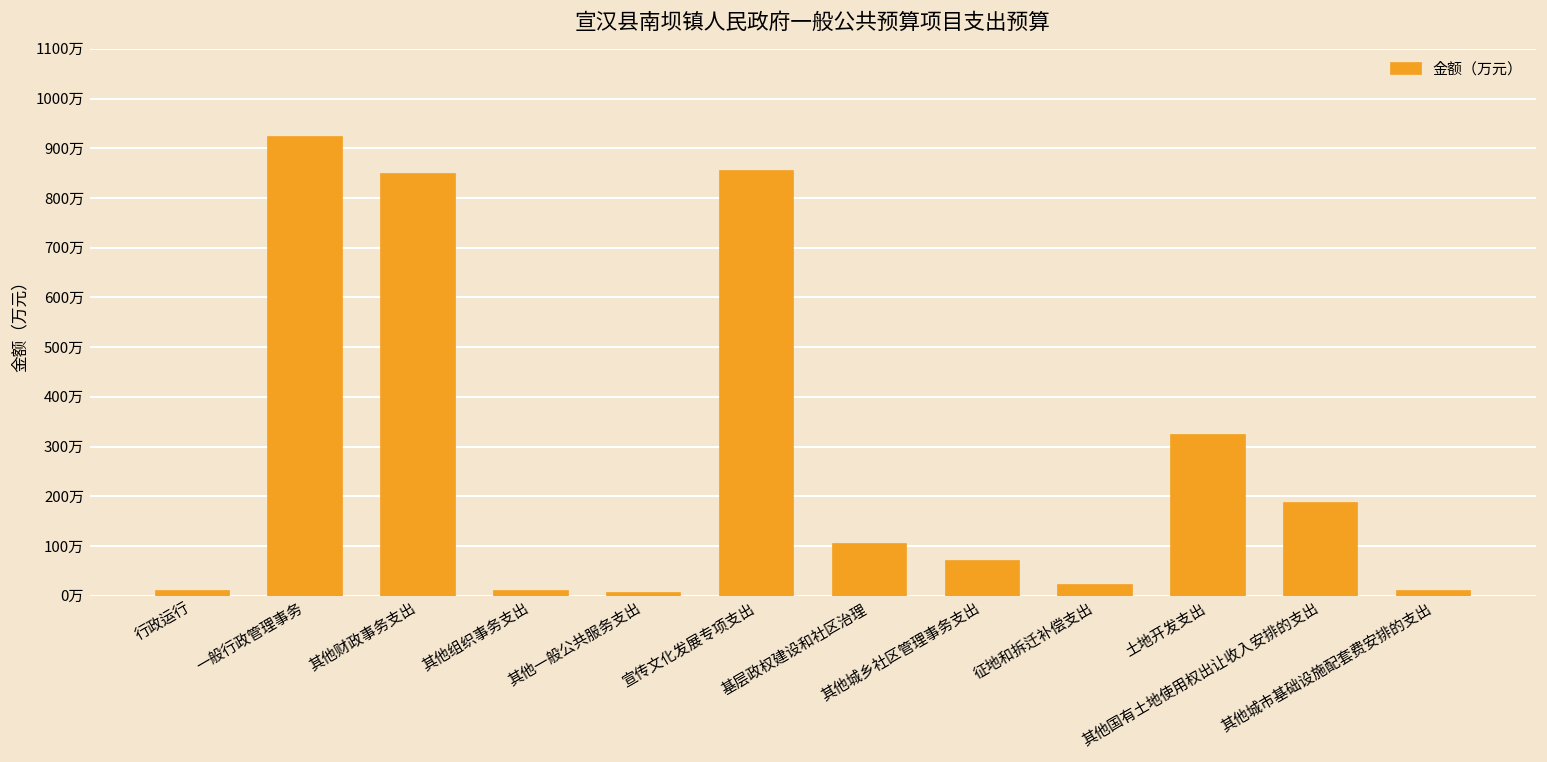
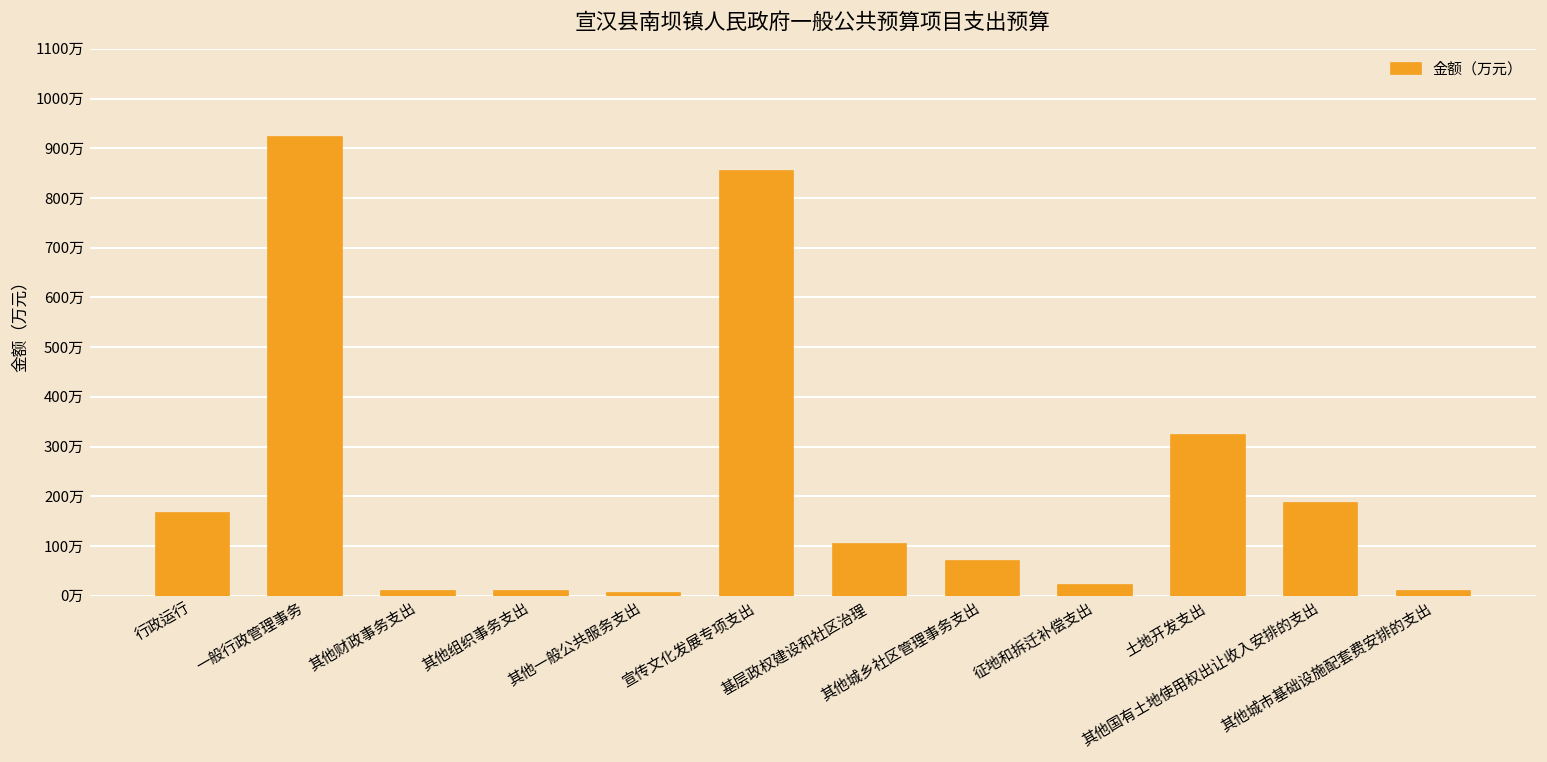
行政运行: 10万 -> 170万
其他财政事务支出: 850万 -> 10万
